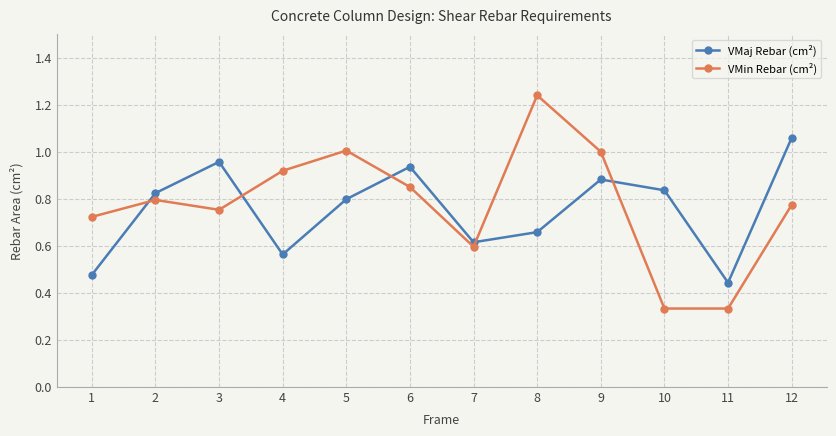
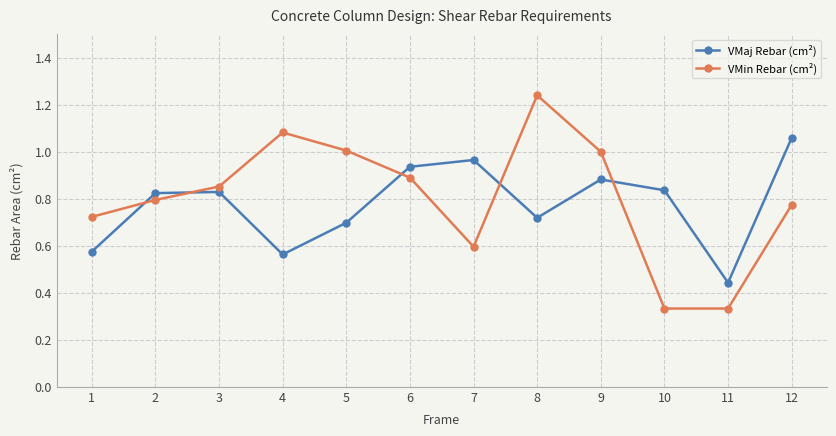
VMaj Rebar (cm²), 1: 0.48 -> 0.58
VMaj Rebar (cm²), 3: 0.96 -> 0.83
VMin Rebar (cm²), 3: 0.75 -> 0.85
VMin Rebar (cm²), 4: 0.92 -> 1.08
VMaj Rebar (cm²), 5: 0.80 -> 0.70
VMin Rebar (cm²), 6: 0.85 -> 0.89
VMaj Rebar (cm²), 7: 0.62 -> 0.97
VMaj Rebar (cm²), 8: 0.66 -> 0.72
